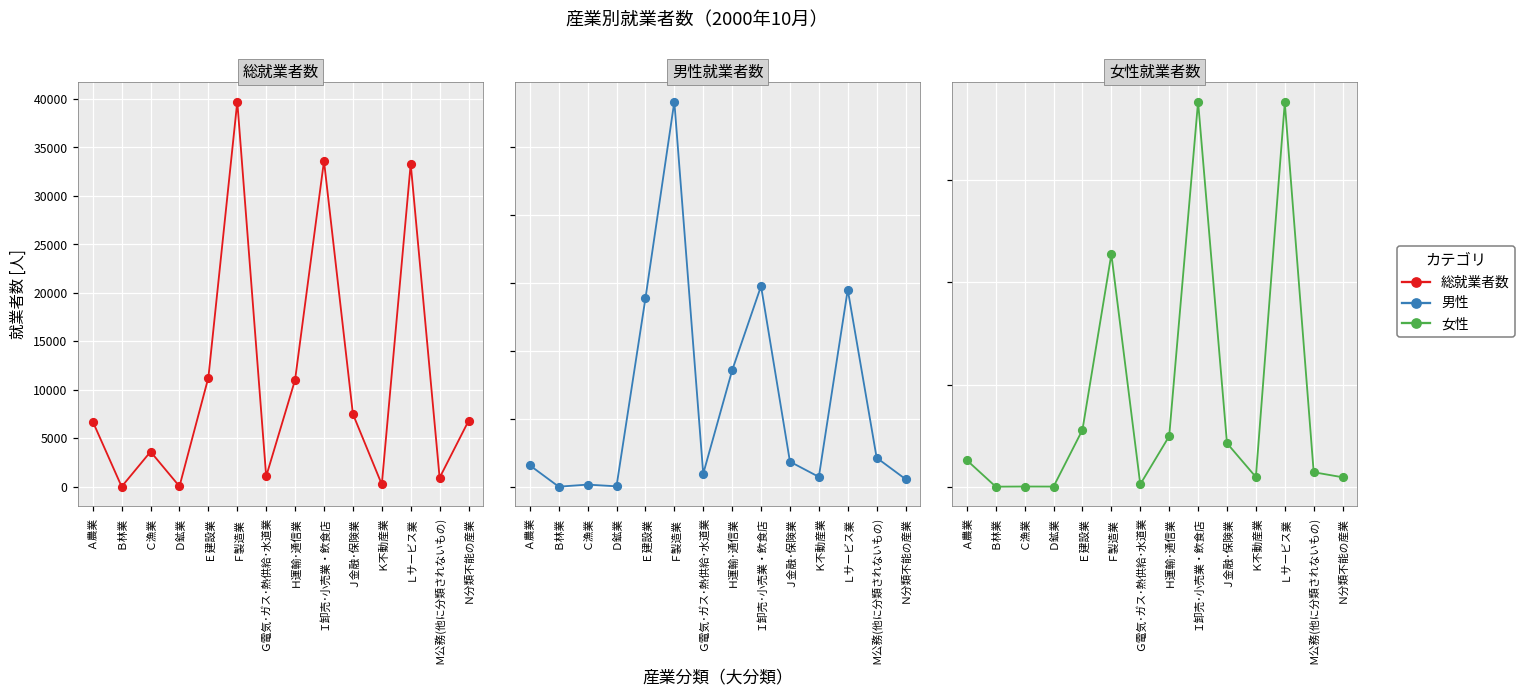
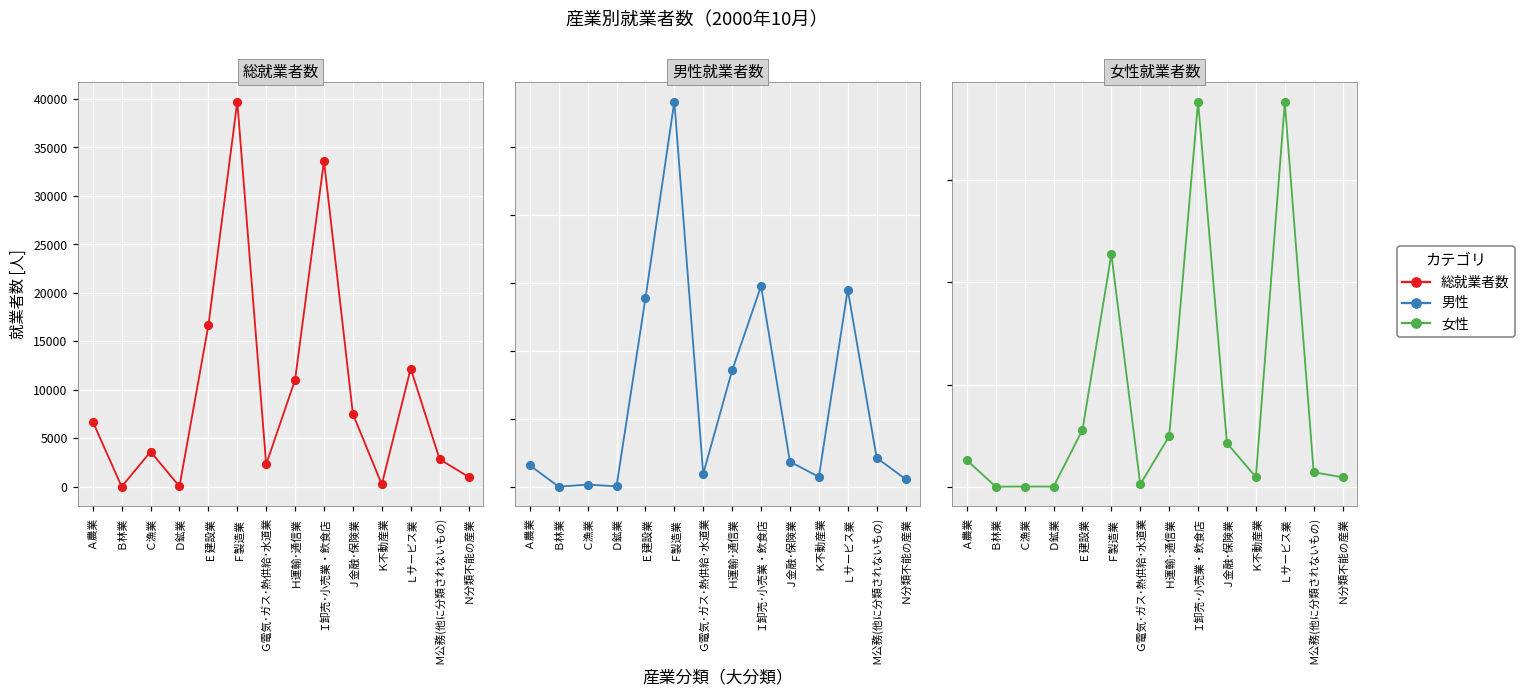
総就業者数, Ｅ建設業: 11000 -> 17000
総就業者数, Ｇ電気･ガス･熱供給･水道業: 1000 -> 2000
総就業者数, Ｌサービス業: 33000 -> 12000
総就業者数, Ｍ公務(他に分類されないもの): 1000 -> 3000
総就業者数, Ｎ分類不能の産業: 7000 -> 1000
